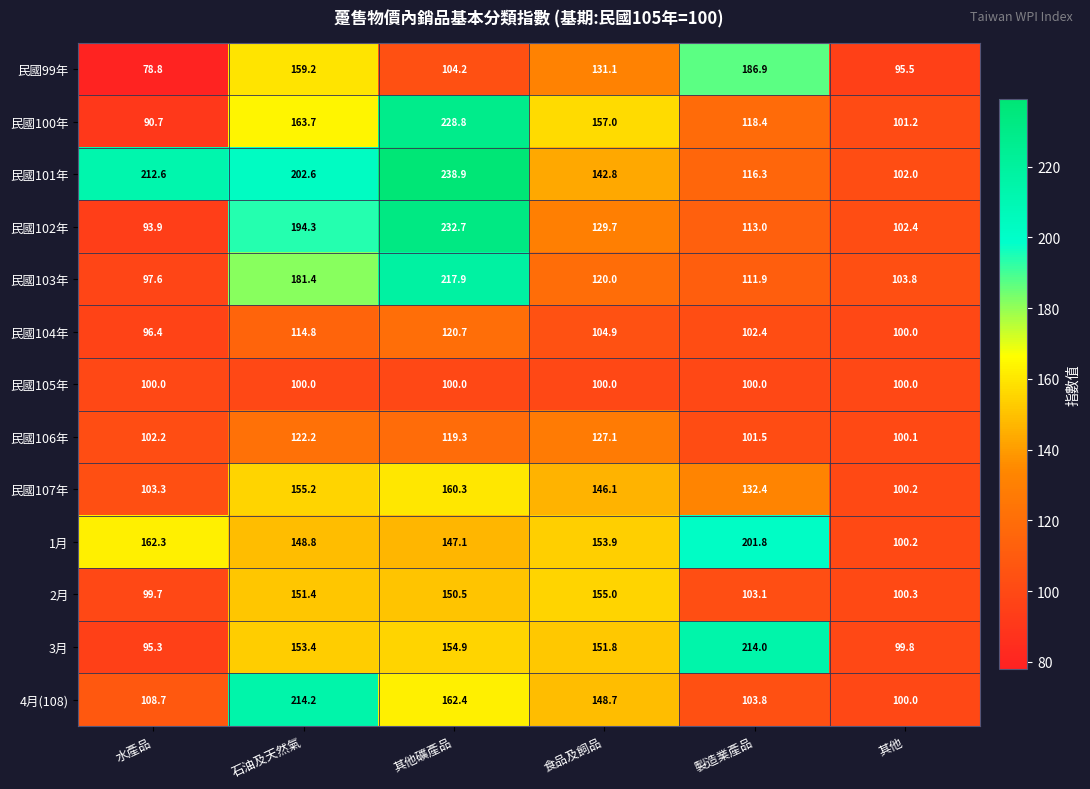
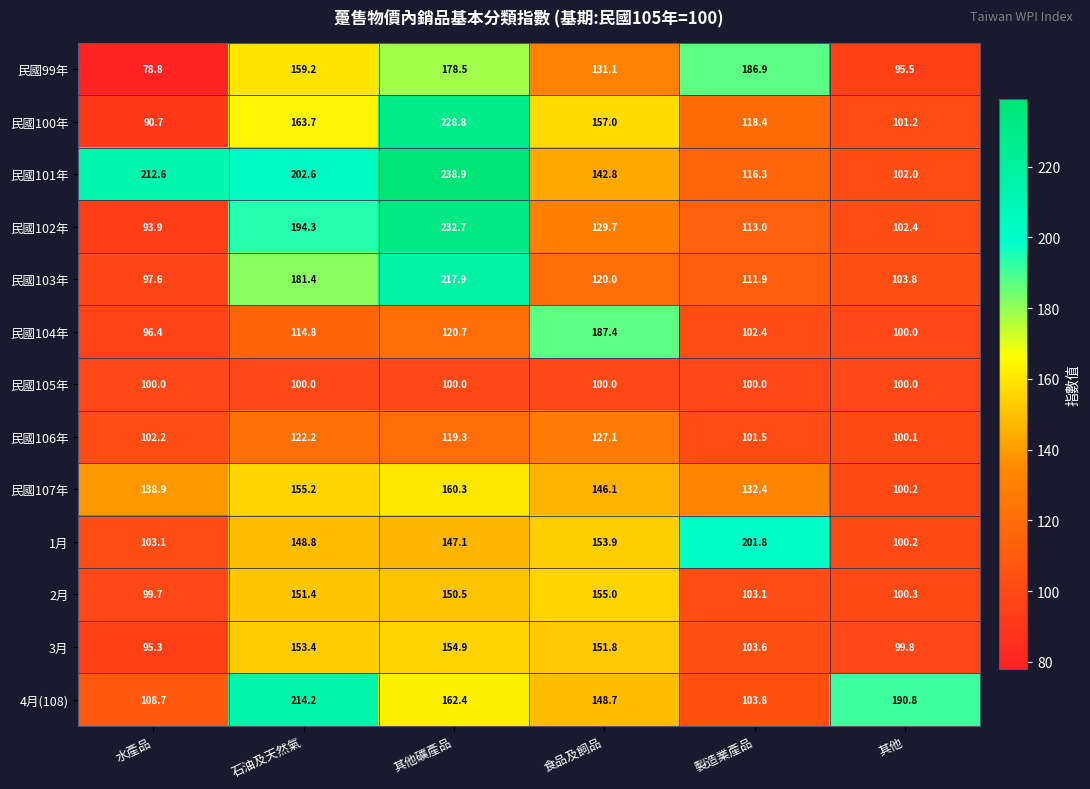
民國99年, 其他礦產品: 104.2 -> 178.5
民國104年, 食品及飼品: 104.9 -> 187.4
民國107年, 水產品: 103.3 -> 138.9
1月, 水產品: 162.3 -> 103.1
3月, 製造業產品: 214.0 -> 103.6
4月(108), 其他: 100.0 -> 190.8
